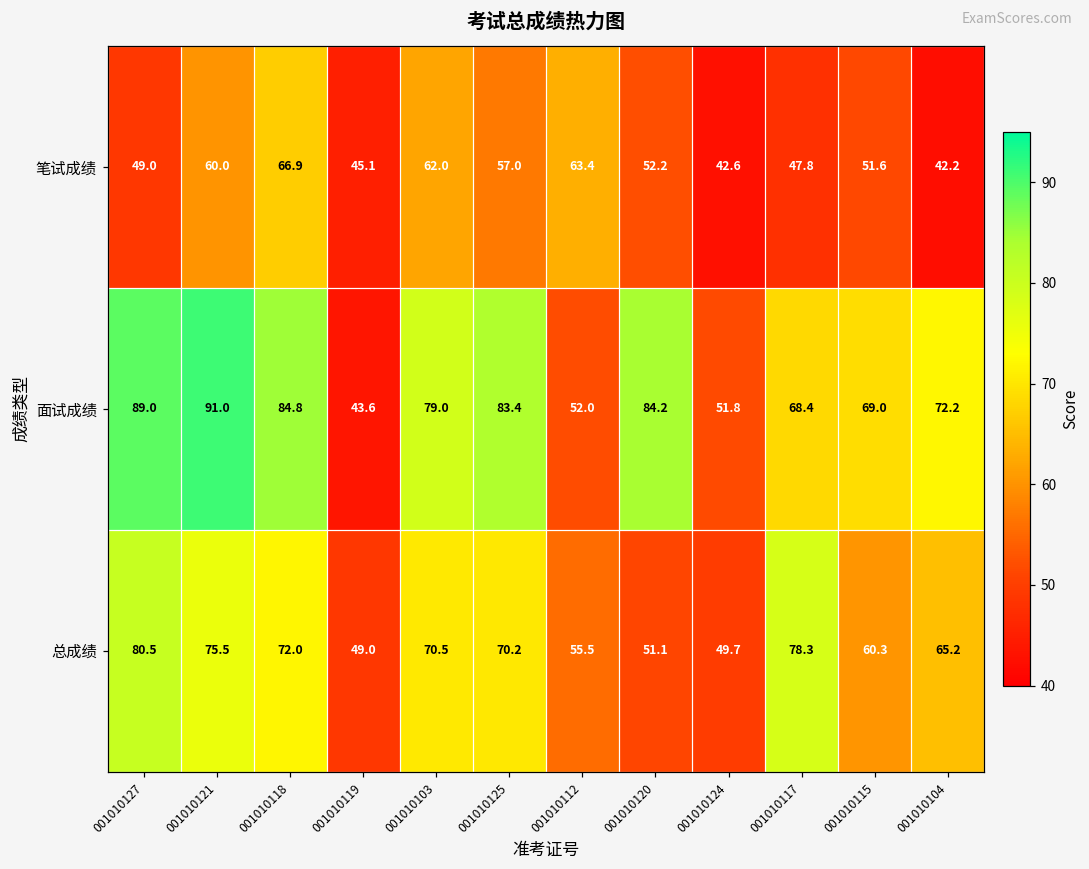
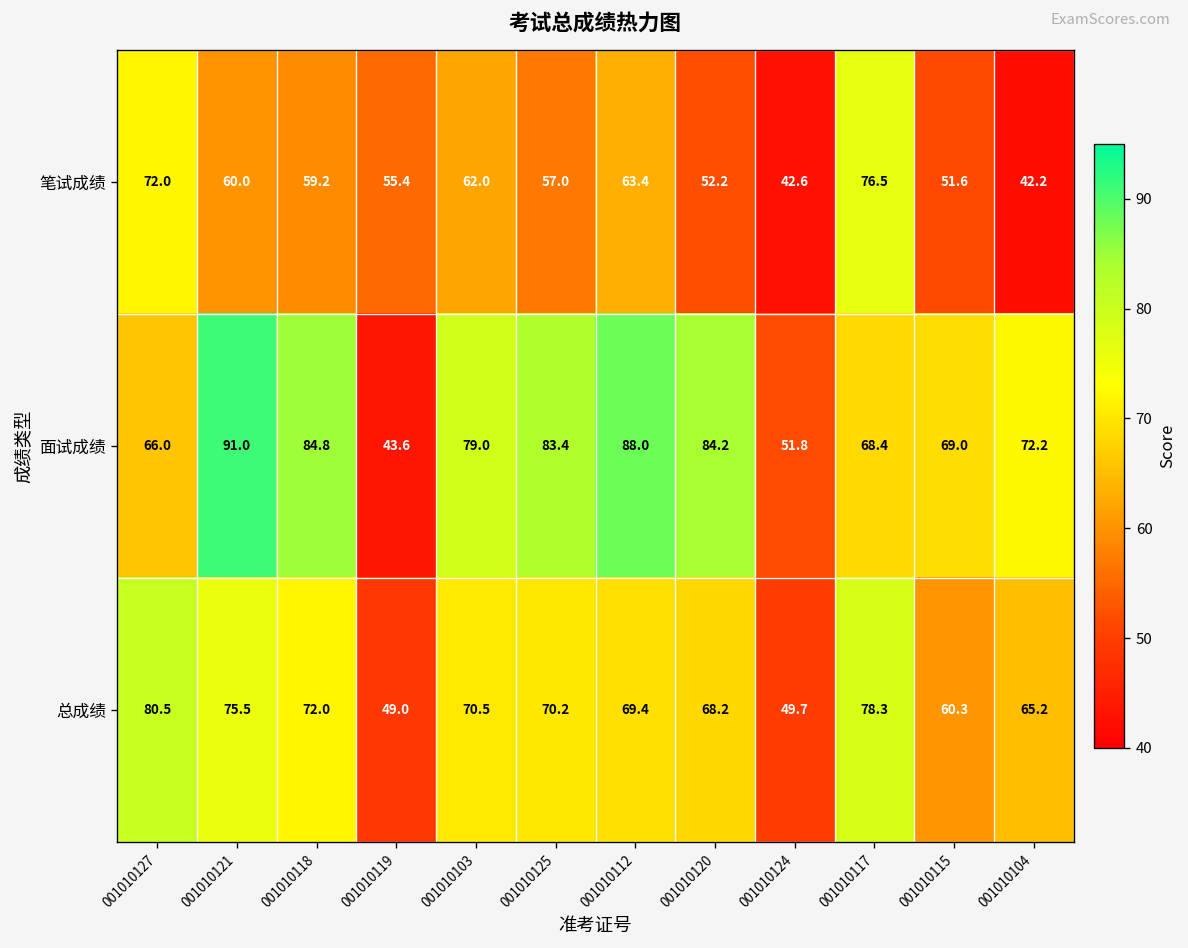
笔试成绩, 001010127: 49.0 -> 72.0
笔试成绩, 001010118: 66.9 -> 59.2
笔试成绩, 001010119: 45.1 -> 55.4
笔试成绩, 001010117: 47.8 -> 76.5
面试成绩, 001010127: 89.0 -> 66.0
面试成绩, 001010112: 52.0 -> 88.0
总成绩, 001010112: 55.5 -> 69.4
总成绩, 001010120: 51.1 -> 68.2
